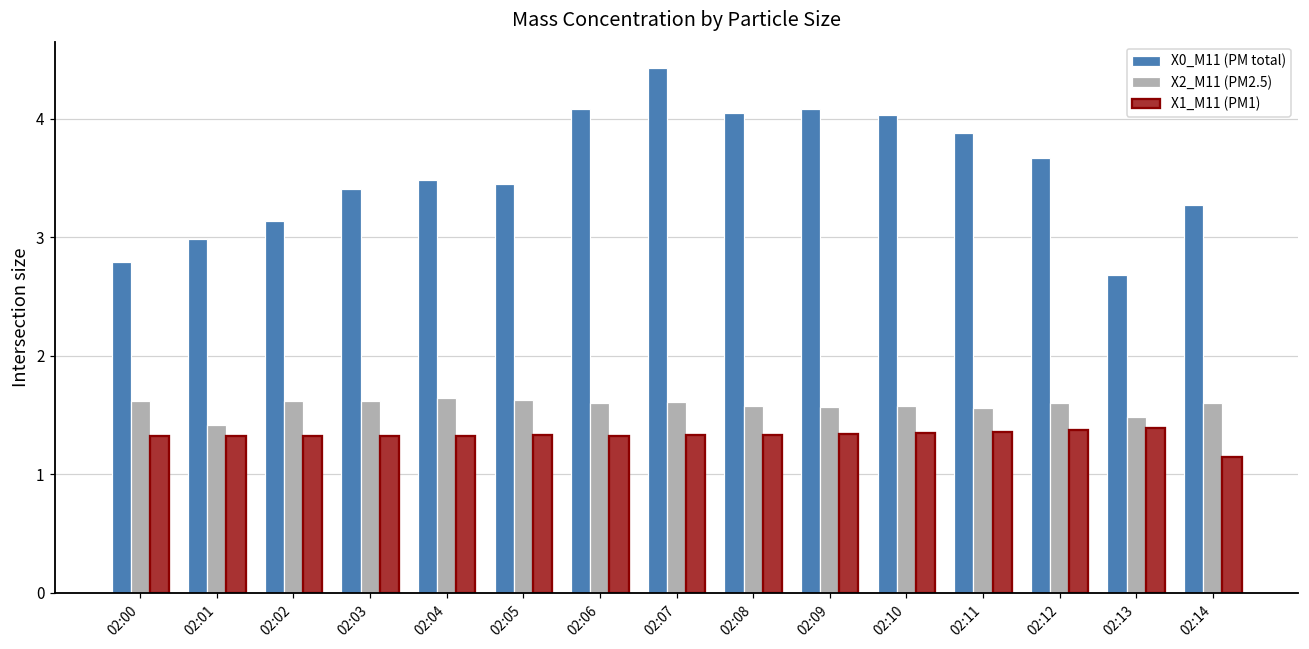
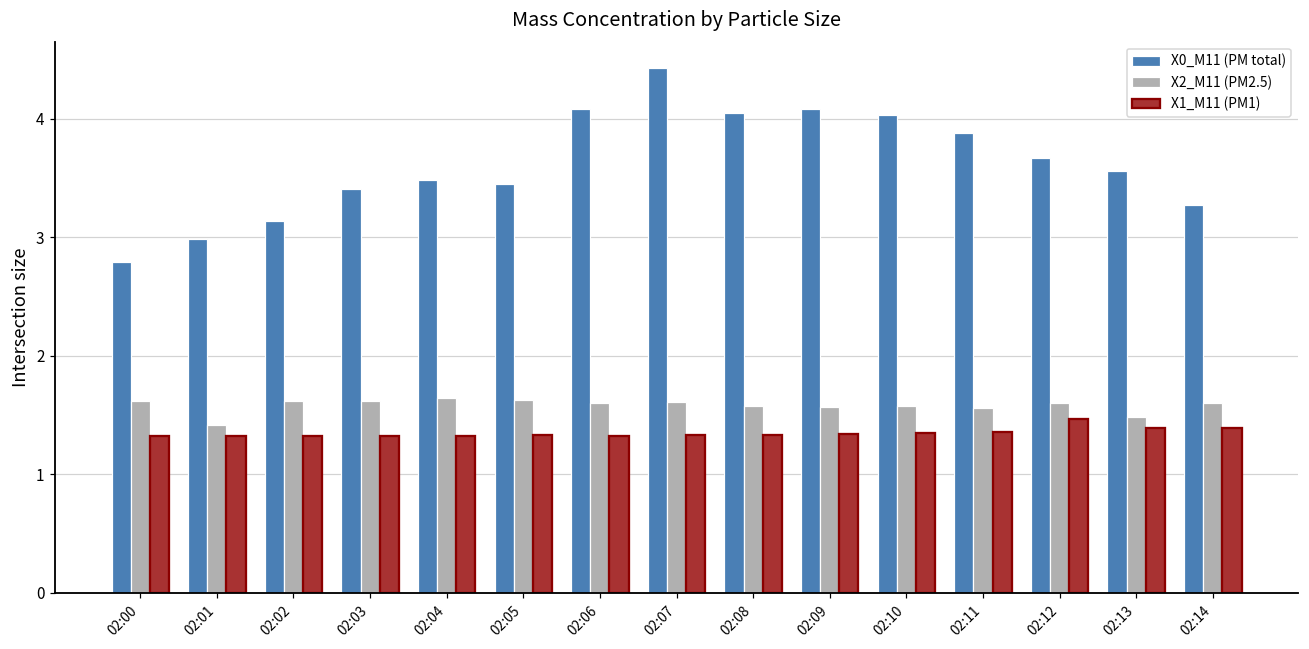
X1_M11 (PM1), 02:12: 1.37 -> 1.47
X0_M11 (PM total), 02:13: 2.68 -> 3.56
X1_M11 (PM1), 02:14: 1.15 -> 1.39
